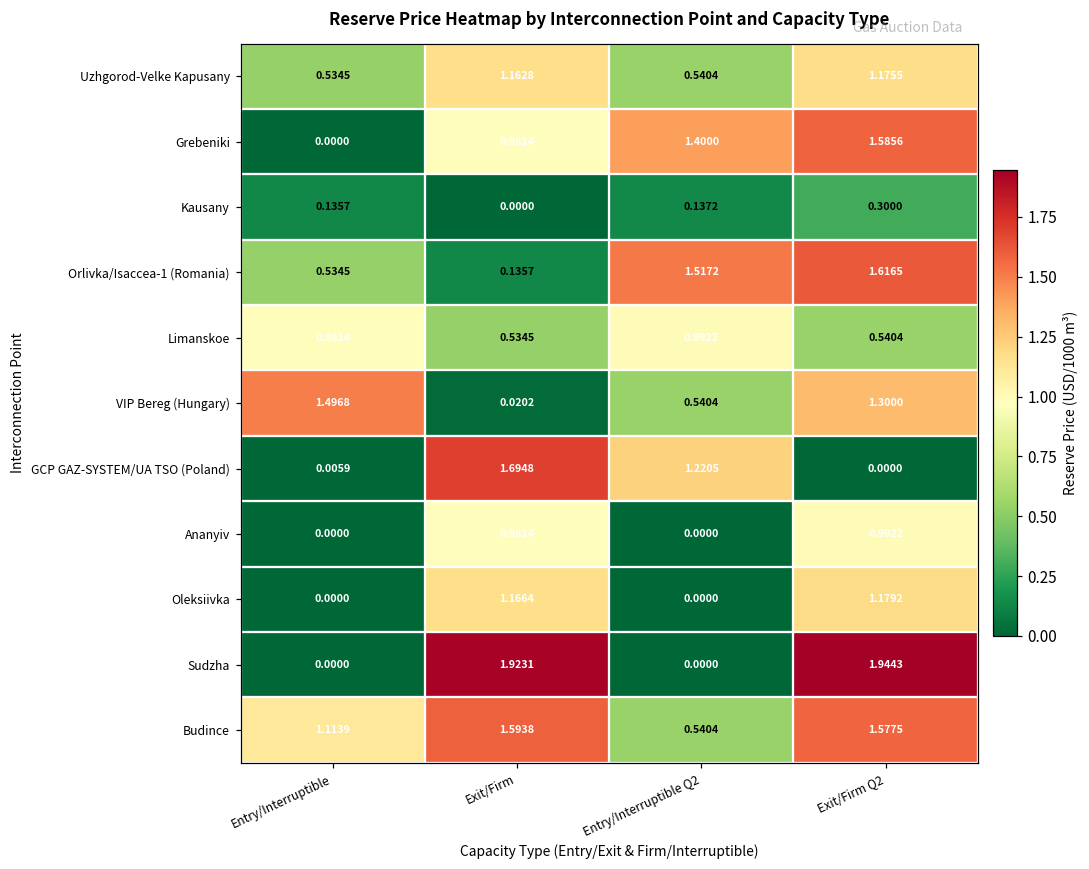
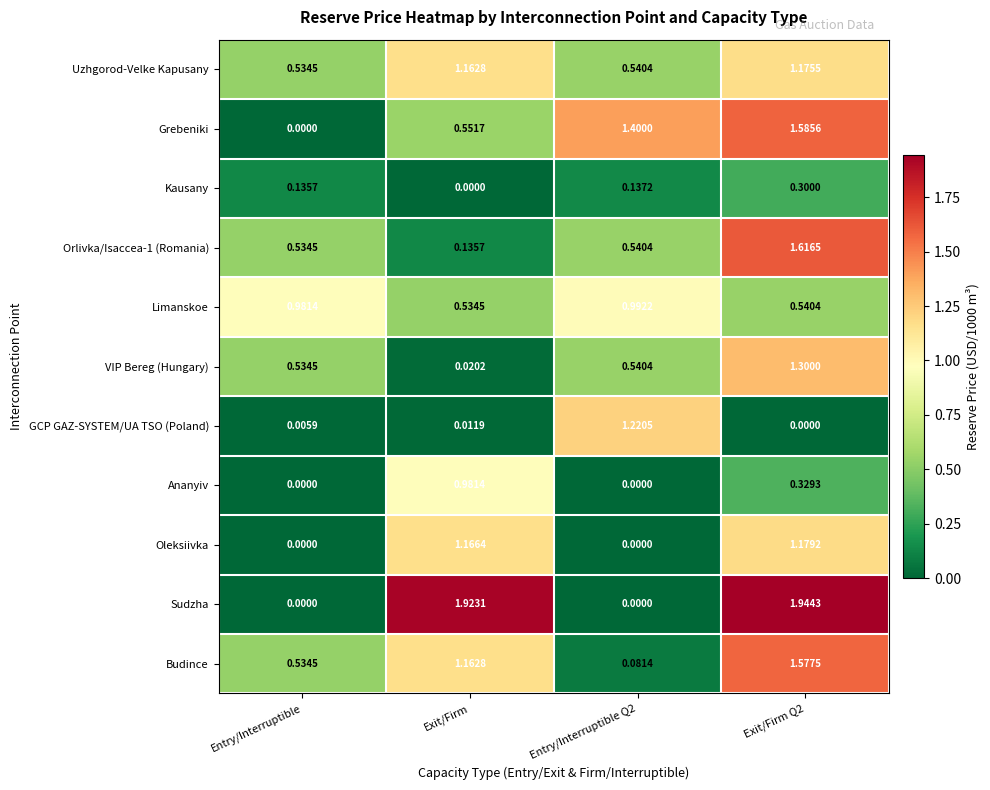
Grebeniki, Exit/Firm: 0.9814 -> 0.5517
Orlivka/Isaccea-1 (Romania), Entry/Interruptible Q2: 1.5172 -> 0.5404
VIP Bereg (Hungary), Entry/Interruptible: 1.4968 -> 0.5345
GCP GAZ-SYSTEM/UA TSO (Poland), Exit/Firm: 1.6948 -> 0.0119
Ananyiv, Exit/Firm Q2: 0.9922 -> 0.3293
Budince, Entry/Interruptible: 1.1139 -> 0.5345
Budince, Exit/Firm: 1.5938 -> 1.1628
Budince, Entry/Interruptible Q2: 0.5404 -> 0.0814
